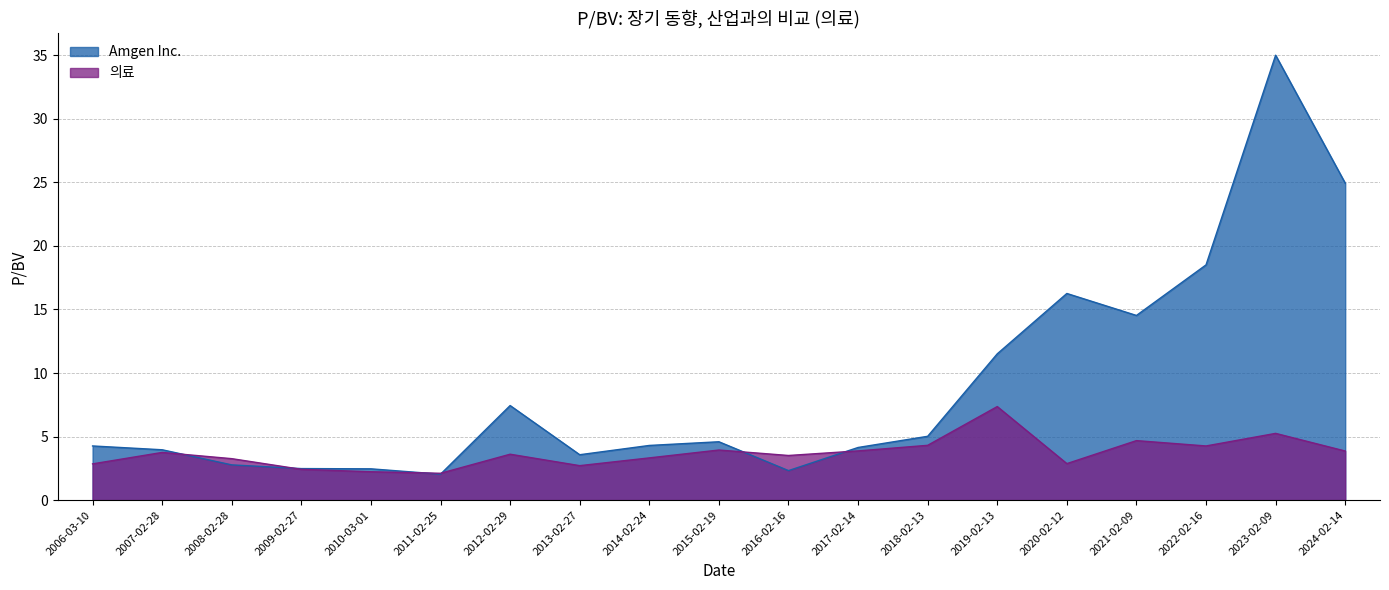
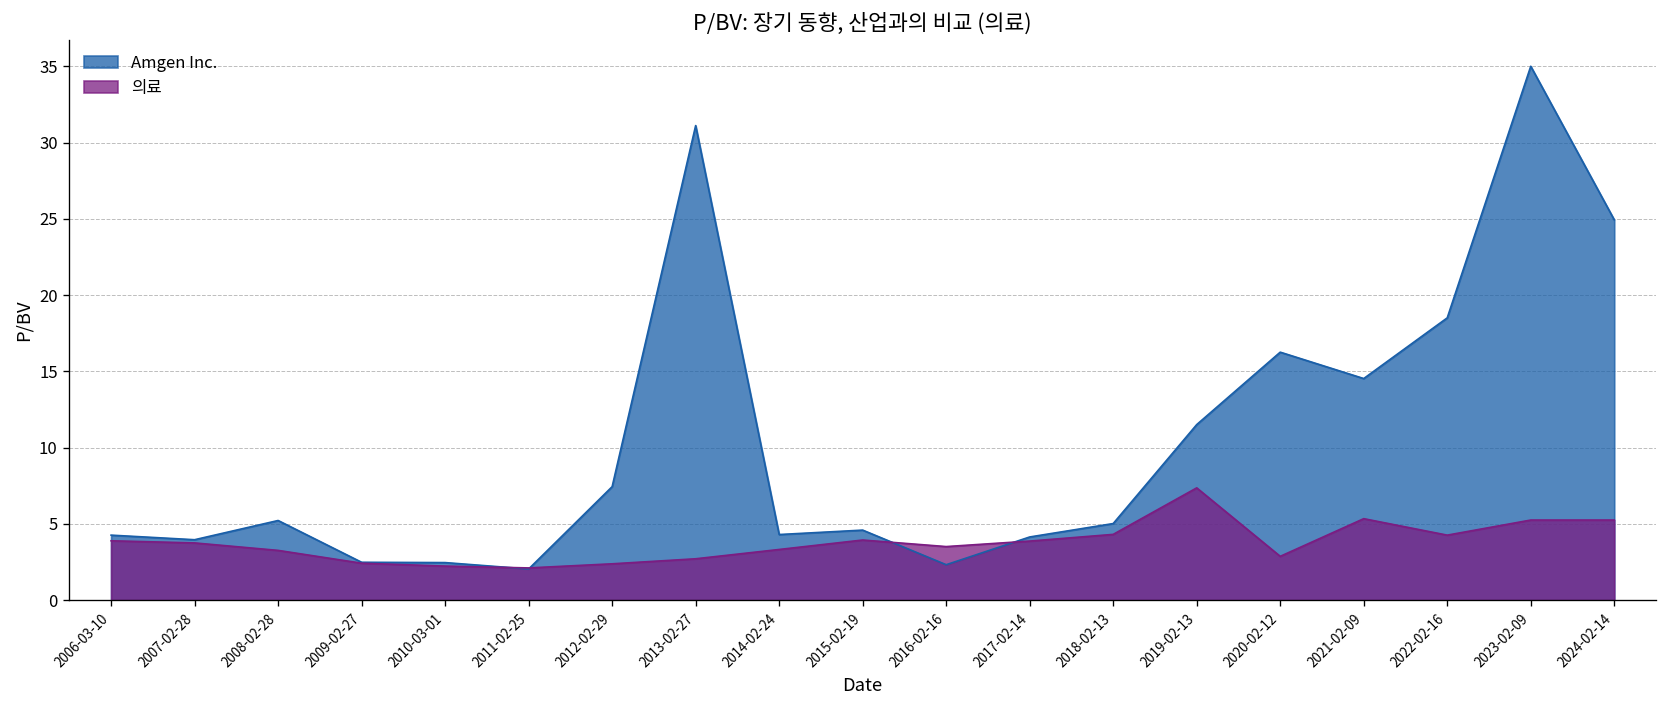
의료, 2006-03-10: 2.9 -> 3.9
Amgen Inc., 2008-02-28: 2.8 -> 5.2
의료, 2012-02-29: 3.6 -> 2.4
Amgen Inc., 2013-02-27: 3.6 -> 31.1
의료, 2021-02-09: 4.7 -> 5.3
의료, 2024-02-14: 3.9 -> 5.3
